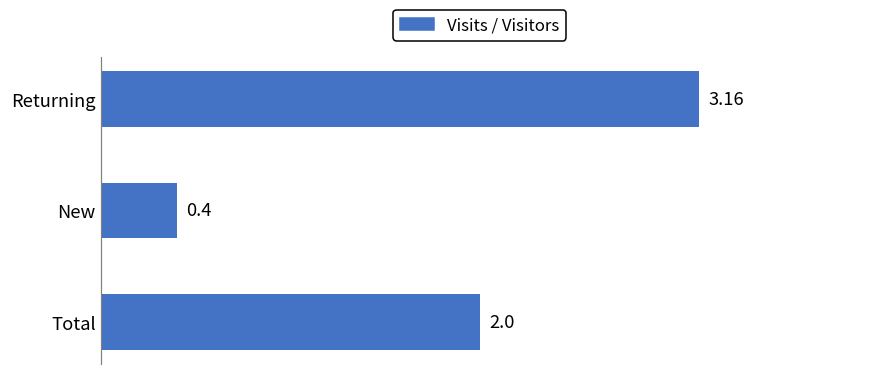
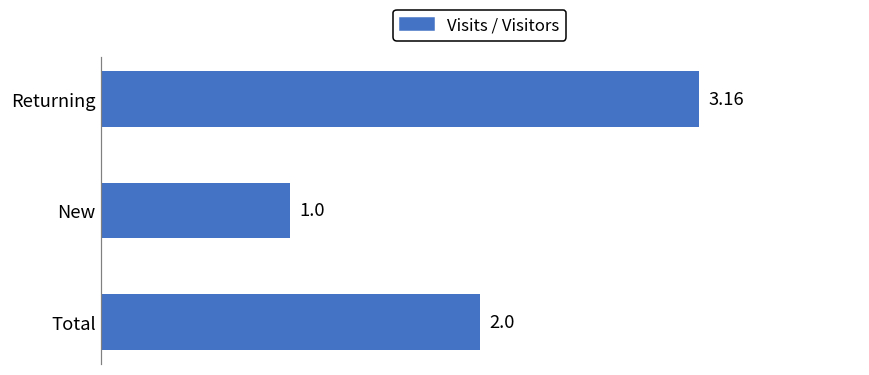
New: 0.4 -> 1.0
